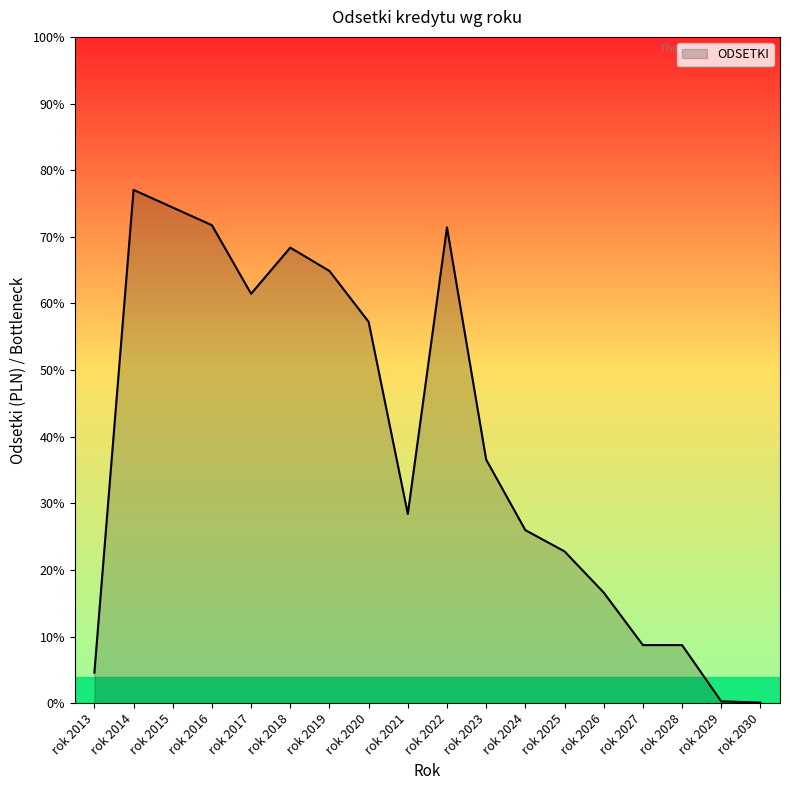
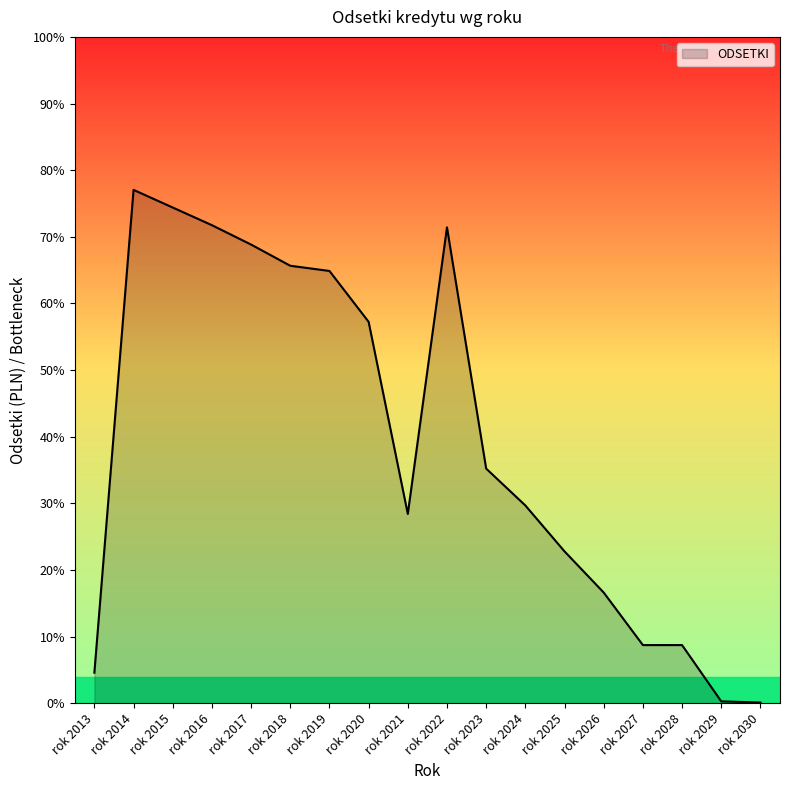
rok 2017: 61% -> 69%
rok 2018: 68% -> 66%
rok 2023: 37% -> 35%
rok 2024: 26% -> 30%
